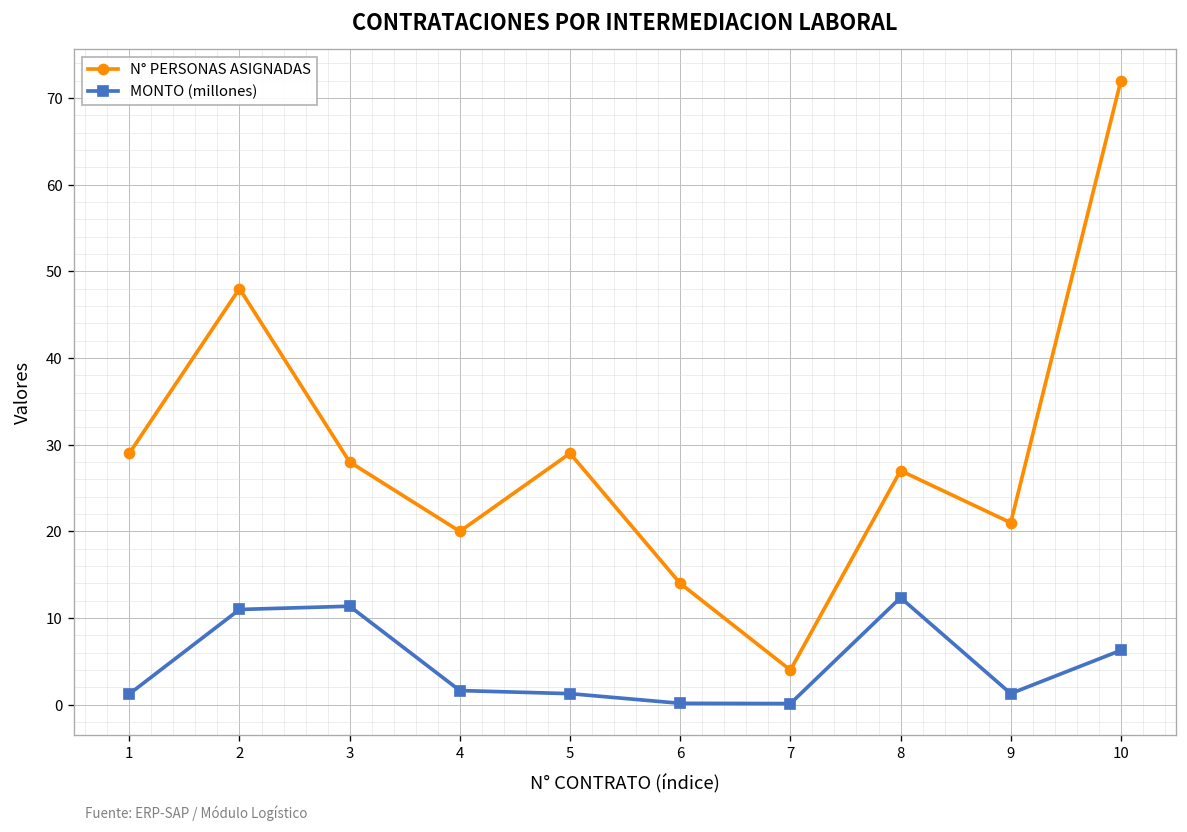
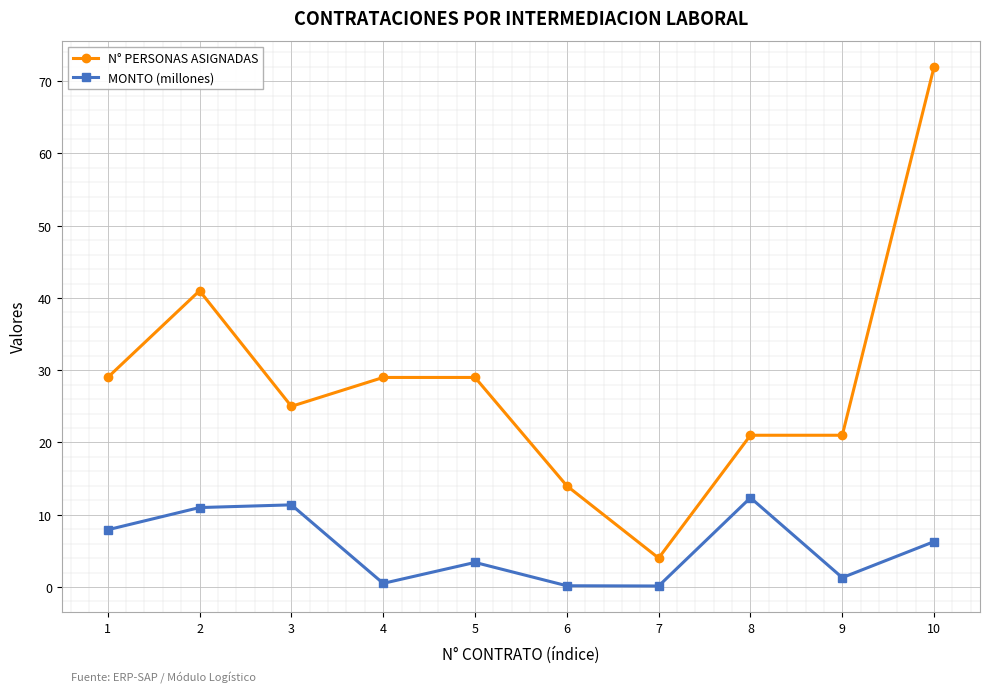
MONTO (millones), 1: 1 -> 8
N° PERSONAS ASIGNADAS, 2: 48 -> 41
N° PERSONAS ASIGNADAS, 3: 28 -> 25
N° PERSONAS ASIGNADAS, 4: 20 -> 29
MONTO (millones), 4: 2 -> 0
MONTO (millones), 5: 1 -> 3
N° PERSONAS ASIGNADAS, 8: 27 -> 21
